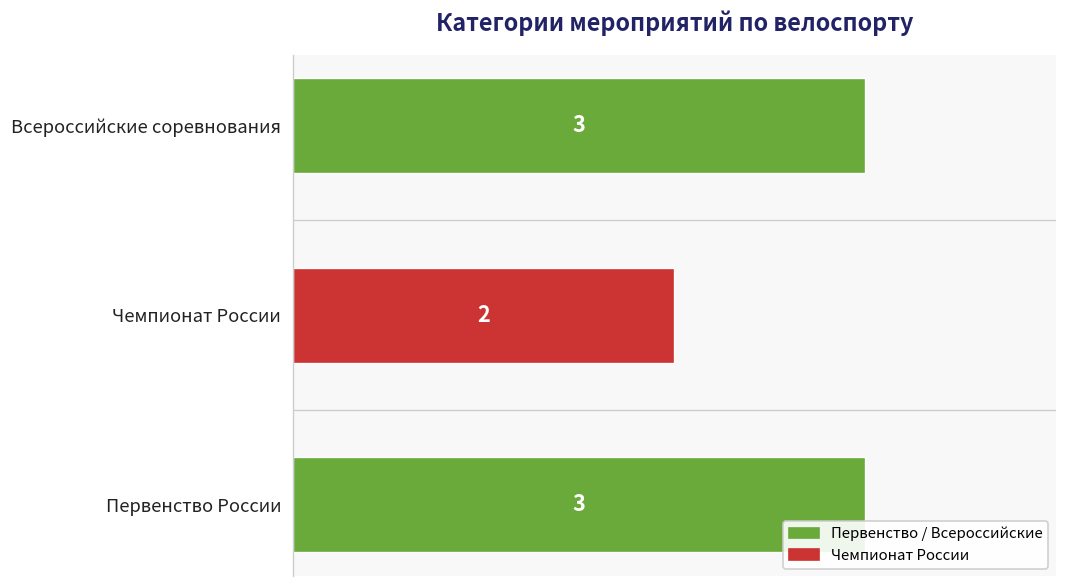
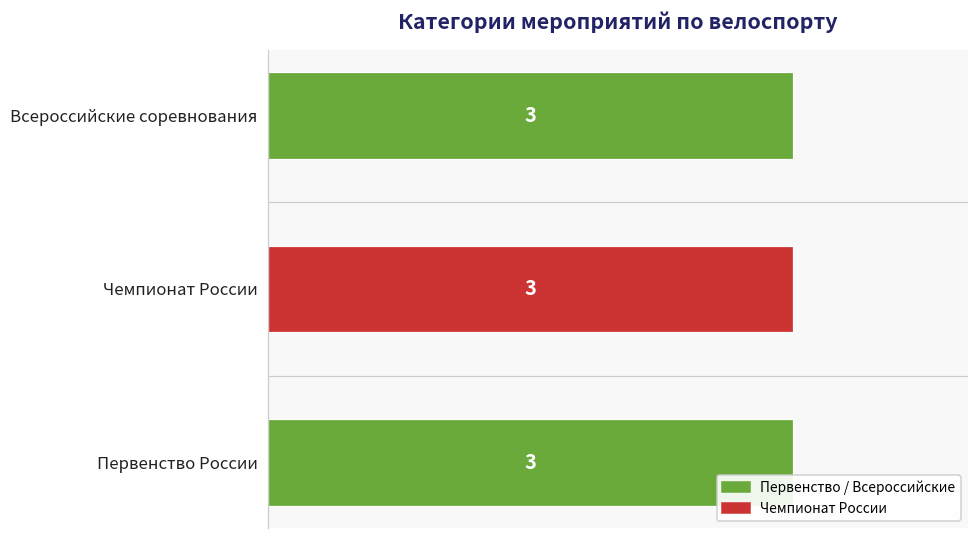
Чемпионат России: 2 -> 3
